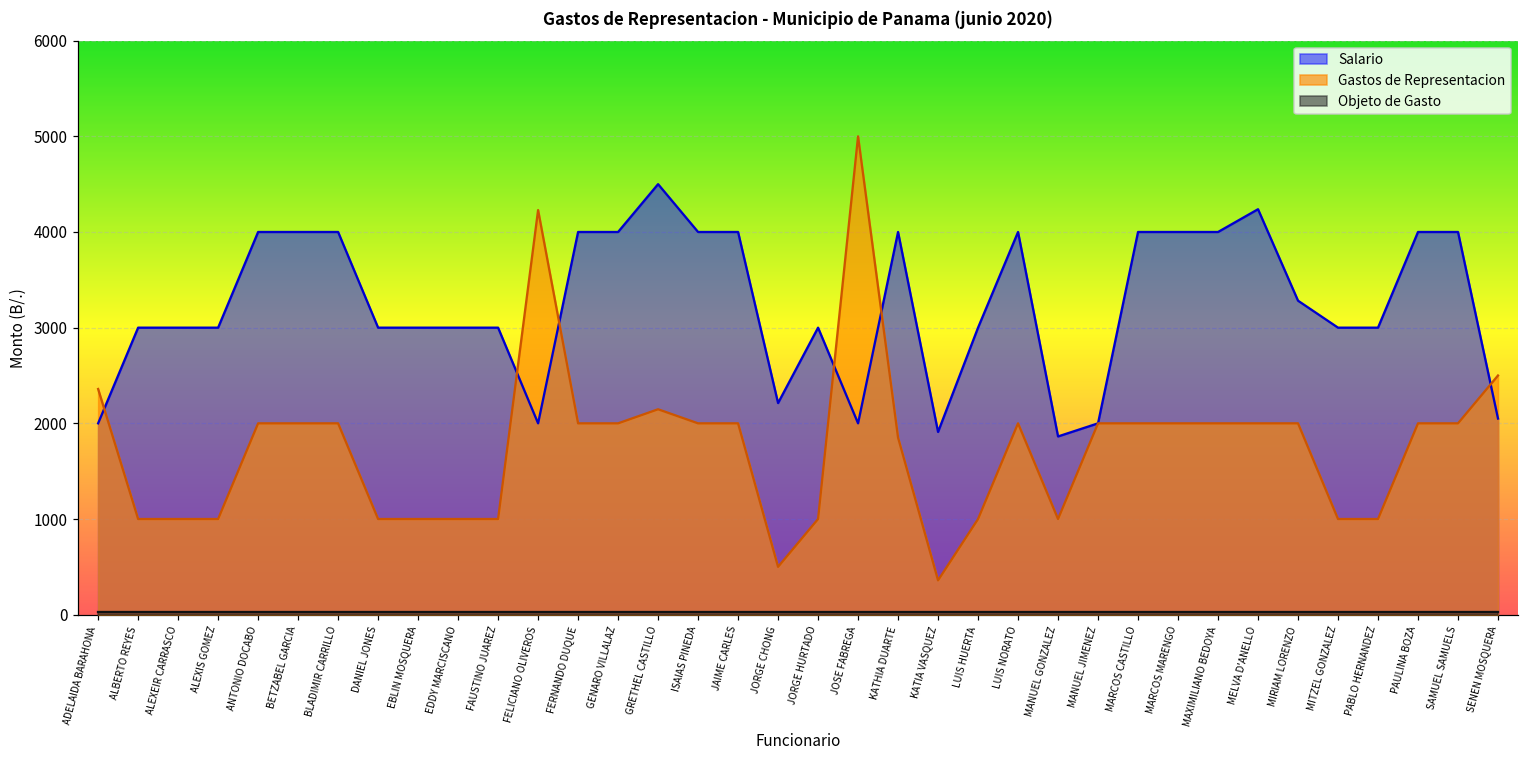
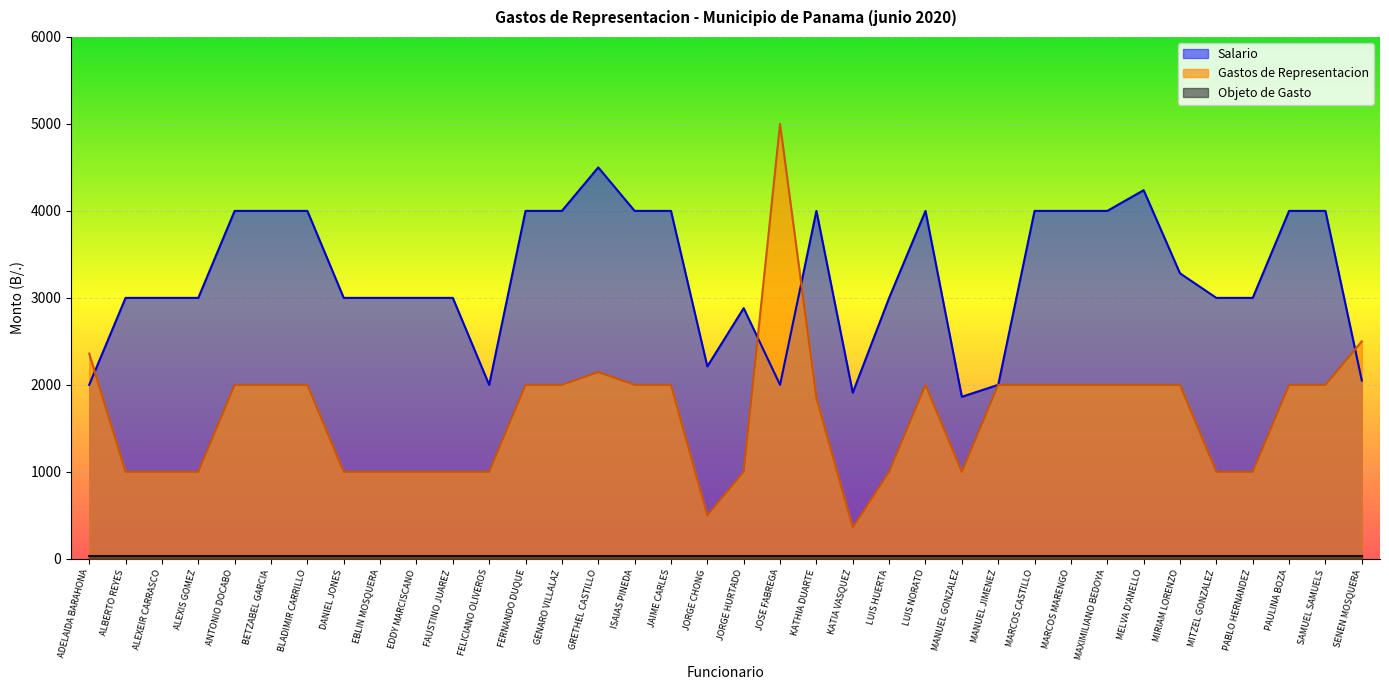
Gastos de Representacion, FELICIANO OLIVEROS: 4200 -> 1000
Salario, JORGE HURTADO: 3000 -> 2900
